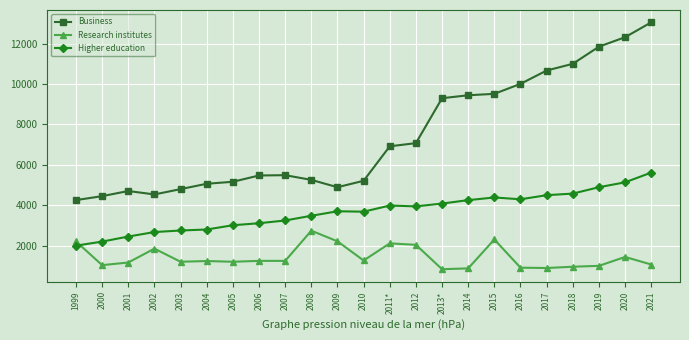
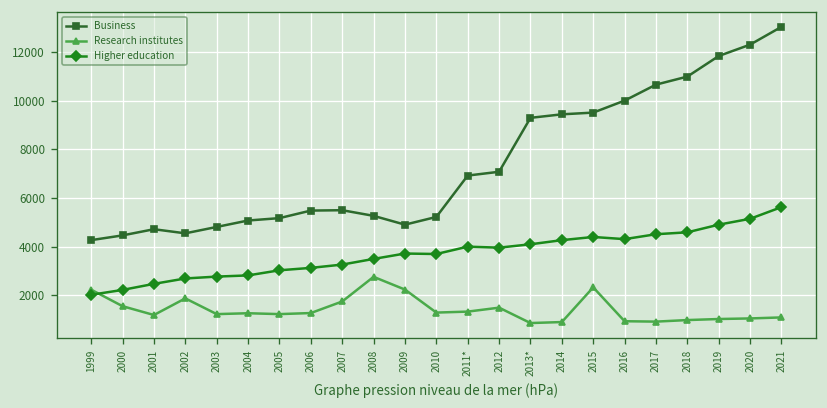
Research institutes, 2000: 1000 -> 1500
Research institutes, 2007: 1300 -> 1700
Research institutes, 2011*: 2100 -> 1300
Research institutes, 2012: 2100 -> 1500
Research institutes, 2020: 1500 -> 1000
